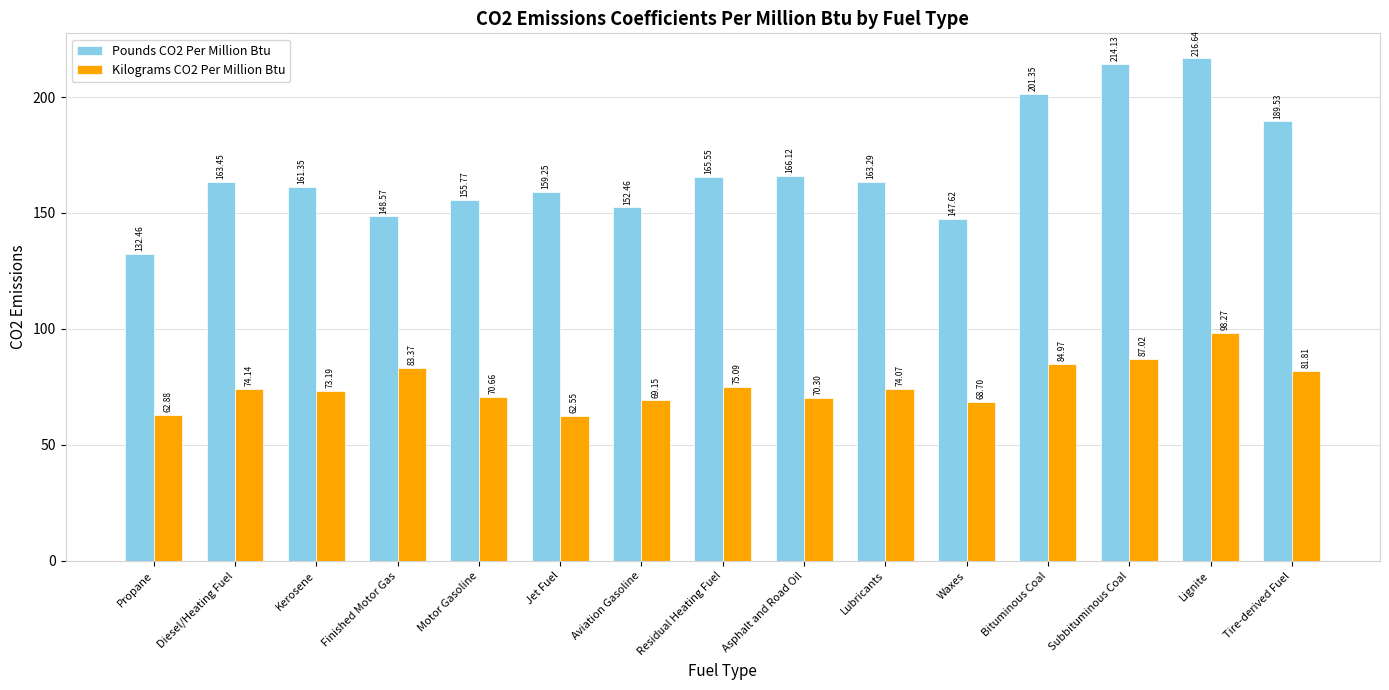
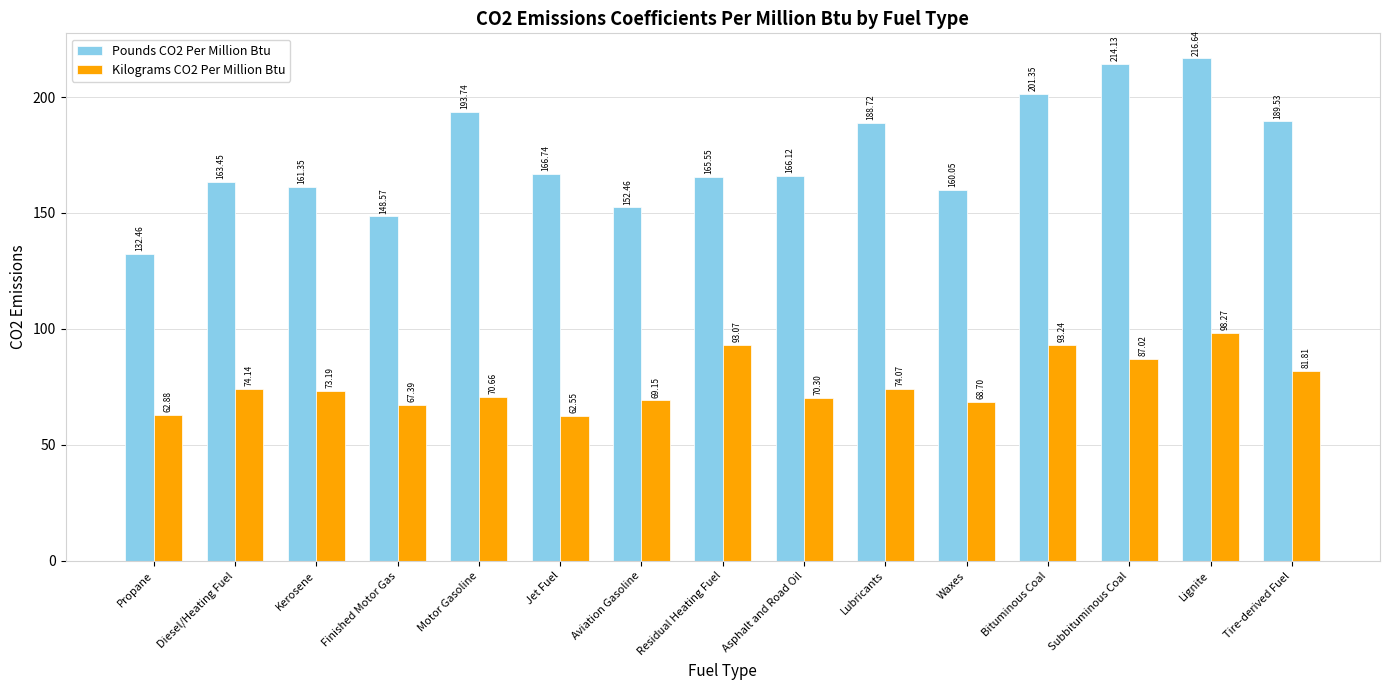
Kilograms CO2 Per Million Btu, Finished Motor Gas: 83.37 -> 67.39
Pounds CO2 Per Million Btu, Motor Gasoline: 155.77 -> 193.74
Pounds CO2 Per Million Btu, Jet Fuel: 159.25 -> 166.74
Kilograms CO2 Per Million Btu, Residual Heating Fuel: 75.09 -> 93.07
Pounds CO2 Per Million Btu, Lubricants: 163.29 -> 188.72
Pounds CO2 Per Million Btu, Waxes: 147.62 -> 160.05
Kilograms CO2 Per Million Btu, Bituminous Coal: 84.97 -> 93.24
